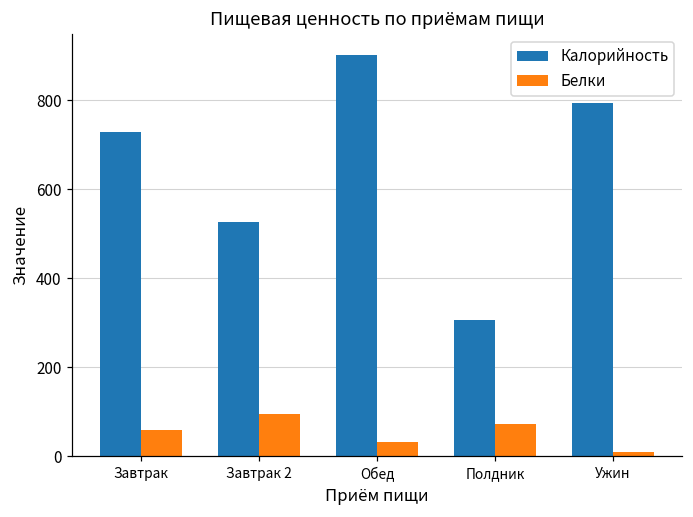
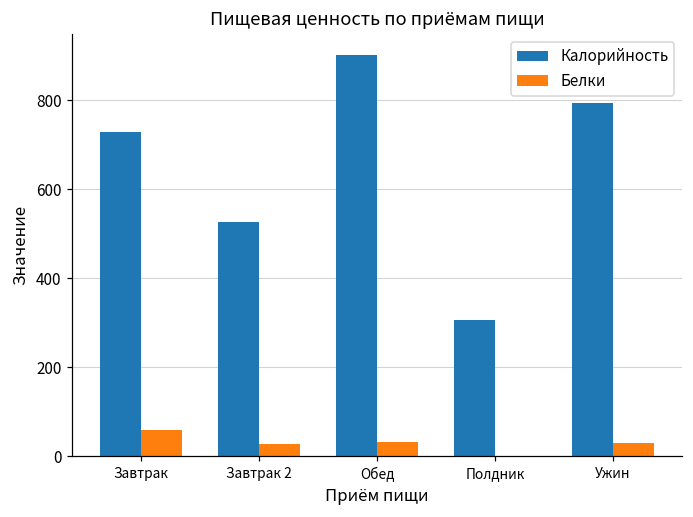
Белки, Завтрак 2: 100 -> 30
Белки, Полдник: 70 -> 0
Белки, Ужин: 10 -> 30
